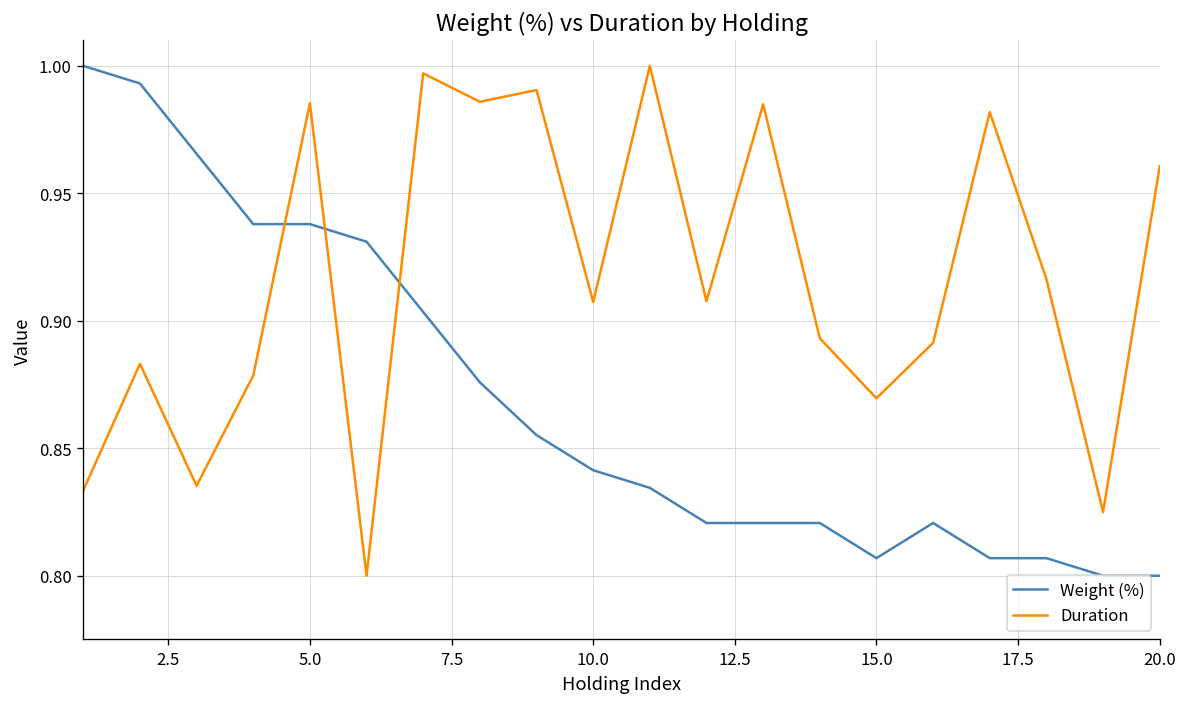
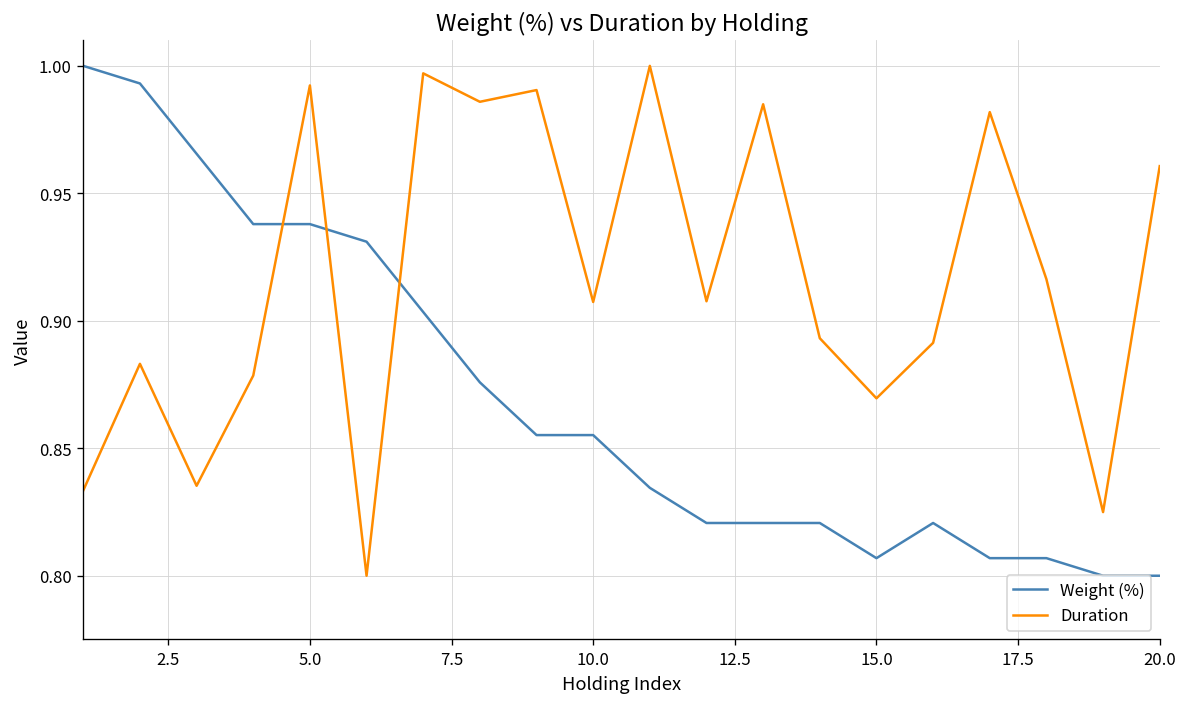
Duration, 5.0: 0.985 -> 0.992
Weight (%), 10.0: 0.841 -> 0.855
